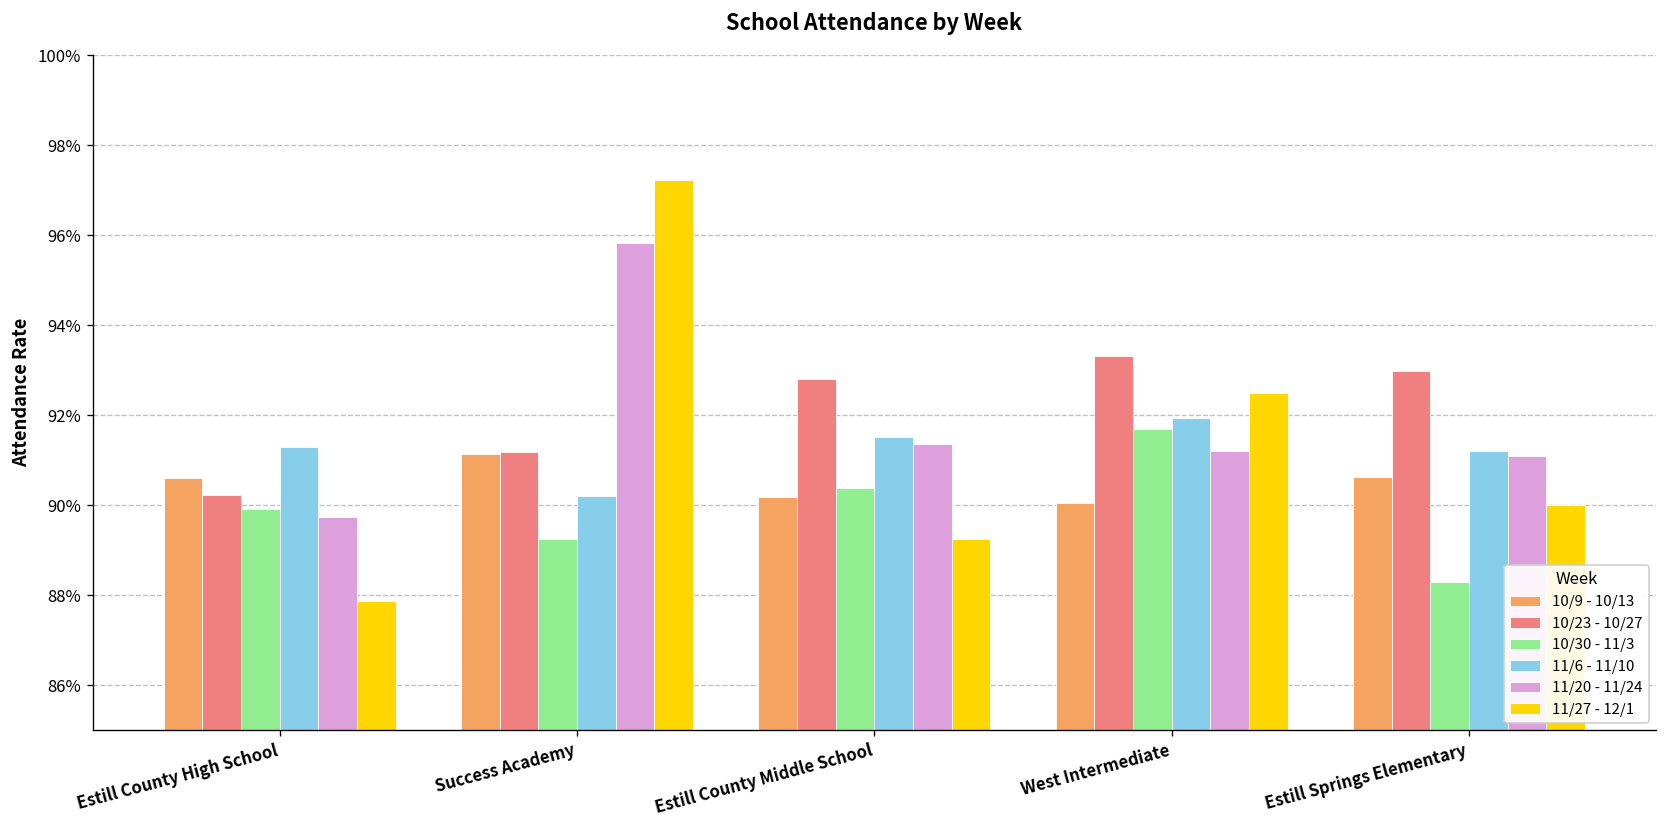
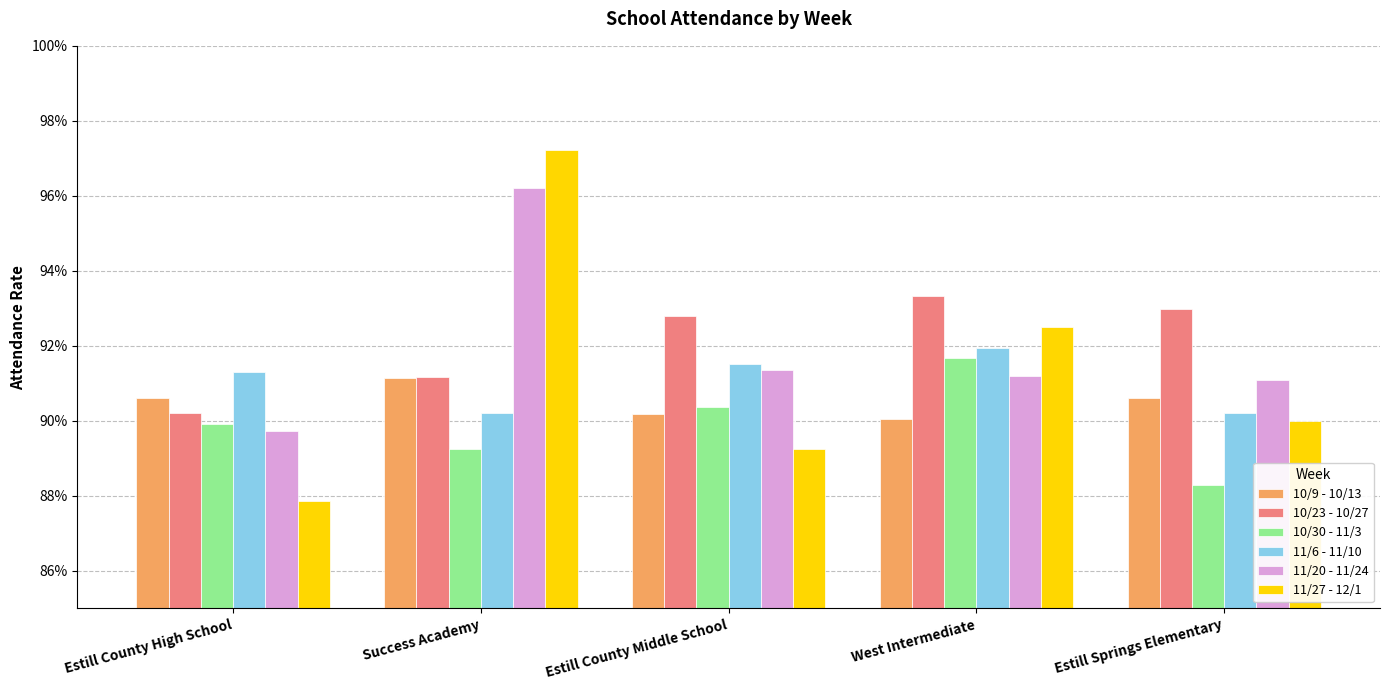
11/20 - 11/24, Success Academy: 95.8% -> 96.2%
11/6 - 11/10, Estill Springs Elementary: 91.2% -> 90.2%
